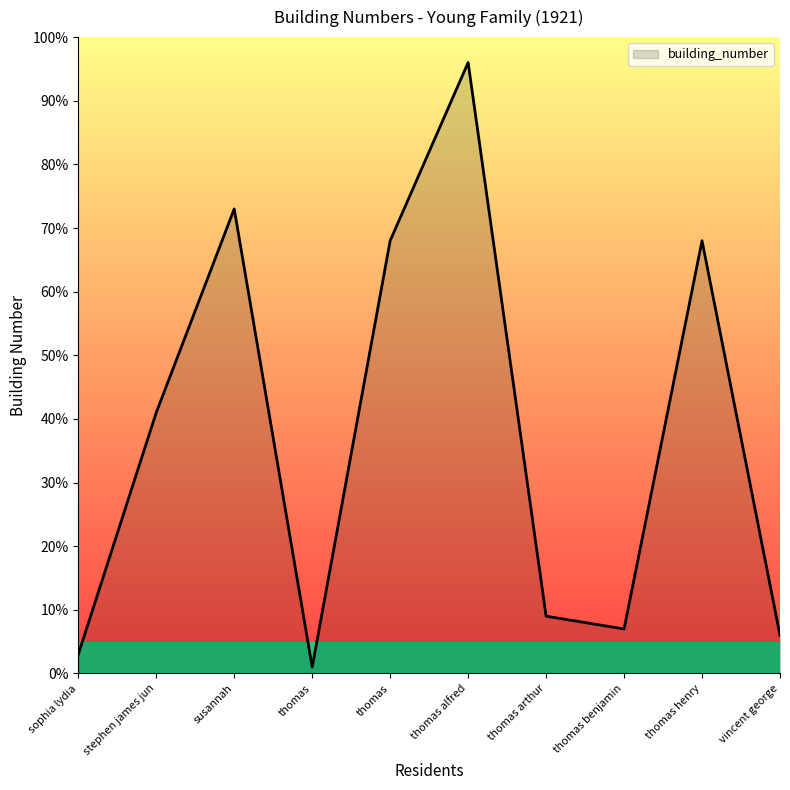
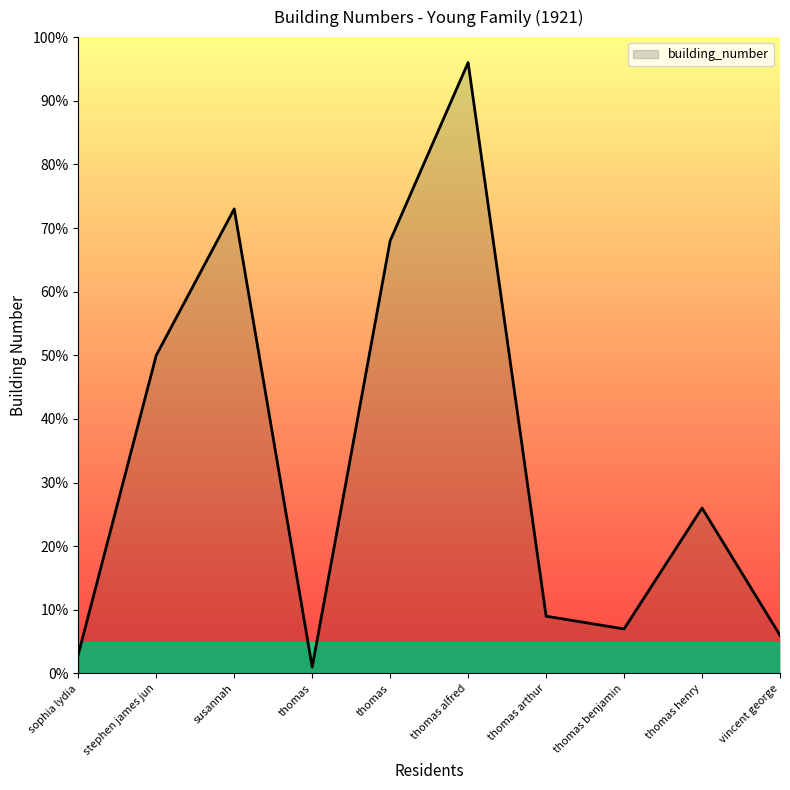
stephen james jun: 41% -> 50%
thomas henry: 68% -> 26%
